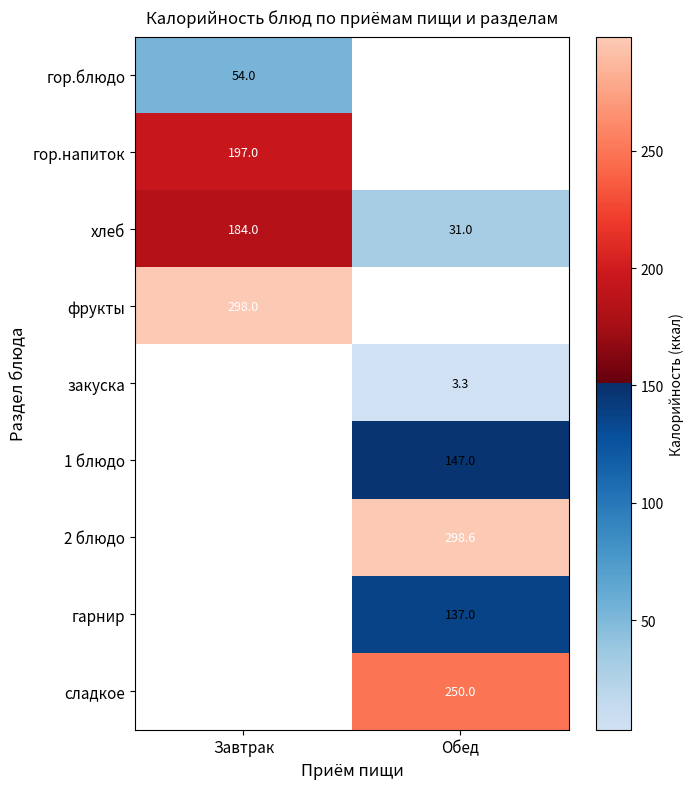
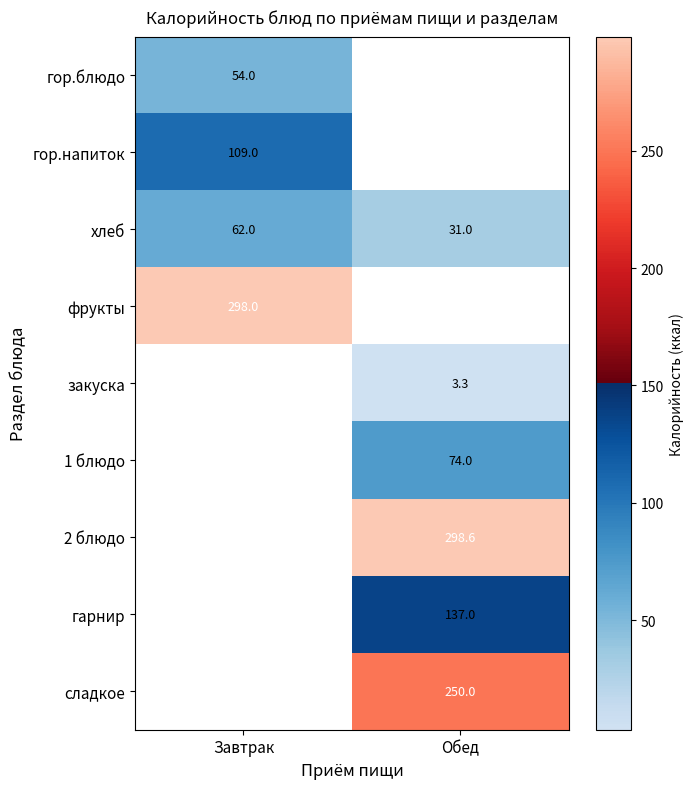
гор.напиток, Завтрак: 197.0 -> 109.0
хлеб, Завтрак: 184.0 -> 62.0
1 блюдо, Обед: 147.0 -> 74.0
